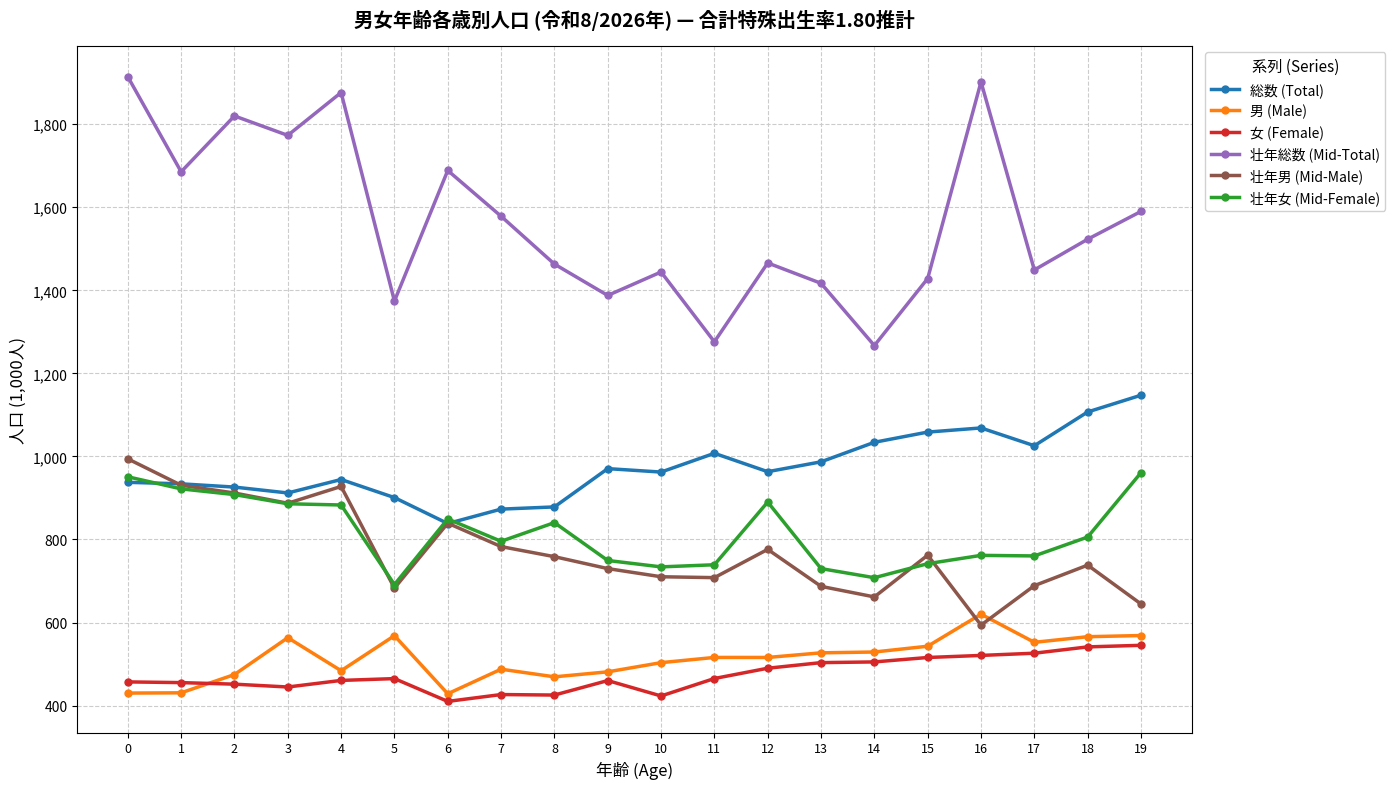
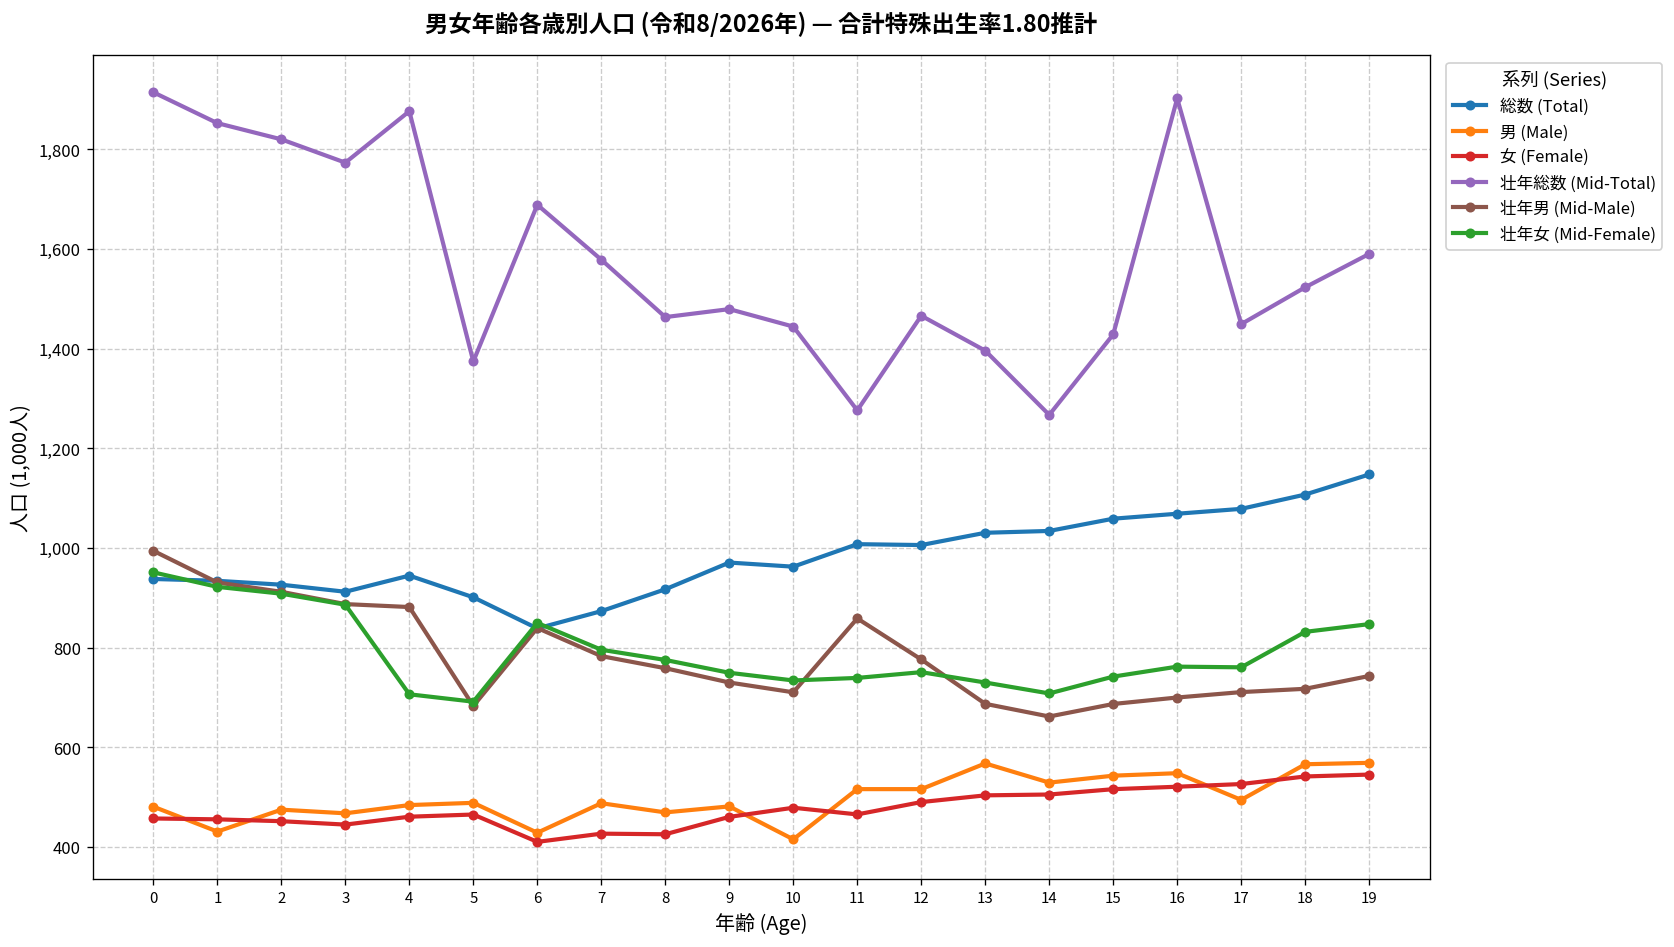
男 (Male), 0: 430 -> 480
壮年総数 (Mid-Total), 1: 1,690 -> 1,850
男 (Male), 3: 560 -> 470
壮年男 (Mid-Male), 4: 930 -> 880
壮年女 (Mid-Female), 4: 880 -> 710
男 (Male), 5: 570 -> 490
総数 (Total), 8: 880 -> 920
壮年女 (Mid-Female), 8: 840 -> 780
壮年総数 (Mid-Total), 9: 1,390 -> 1,480
男 (Male), 10: 500 -> 420
女 (Female), 10: 420 -> 480
壮年男 (Mid-Male), 11: 710 -> 860
総数 (Total), 12: 960 -> 1,010
壮年女 (Mid-Female), 12: 890 -> 750
総数 (Total), 13: 990 -> 1,030
男 (Male), 13: 530 -> 570
壮年総数 (Mid-Total), 13: 1,420 -> 1,400
壮年男 (Mid-Male), 15: 760 -> 690
男 (Male), 16: 620 -> 550
壮年男 (Mid-Male), 16: 590 -> 700
総数 (Total), 17: 1,030 -> 1,080
男 (Male), 17: 550 -> 490
壮年男 (Mid-Male), 17: 690 -> 710
壮年男 (Mid-Male), 18: 740 -> 720
壮年女 (Mid-Female), 18: 810 -> 830
壮年男 (Mid-Male), 19: 640 -> 740
壮年女 (Mid-Female), 19: 960 -> 850
